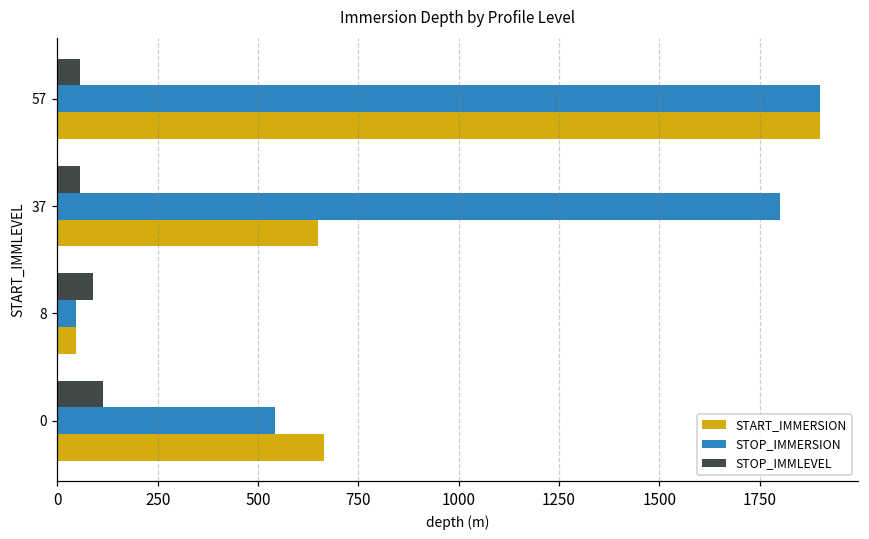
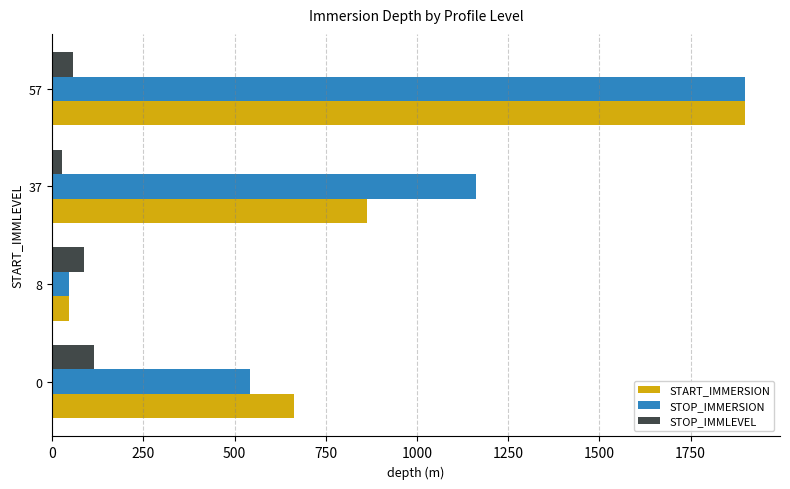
STOP_IMMLEVEL, 37: 60 -> 30
STOP_IMMERSION, 37: 1800 -> 1160
START_IMMERSION, 37: 650 -> 860
